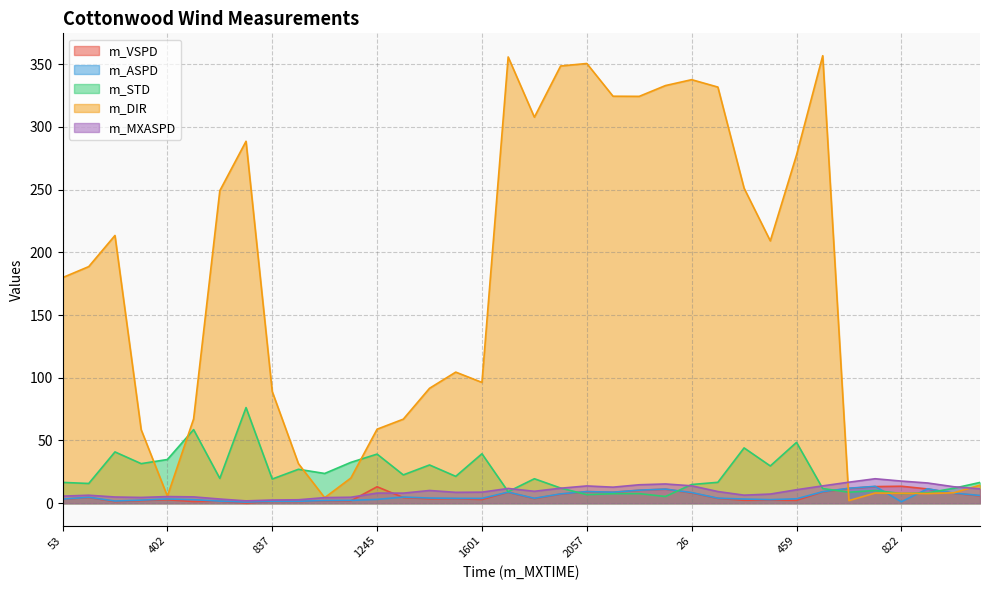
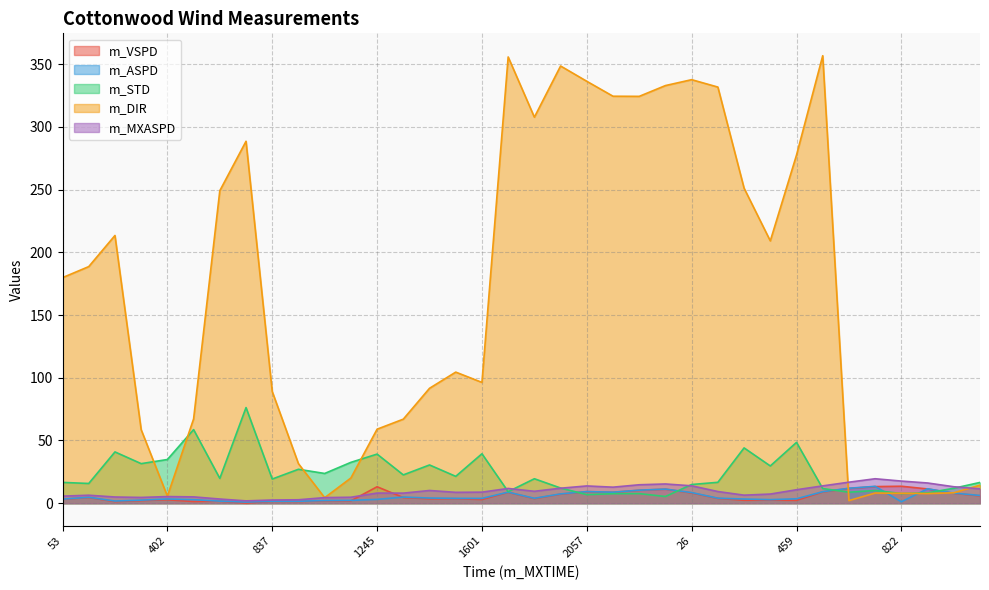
m_DIR, 2057: 351 -> 336
